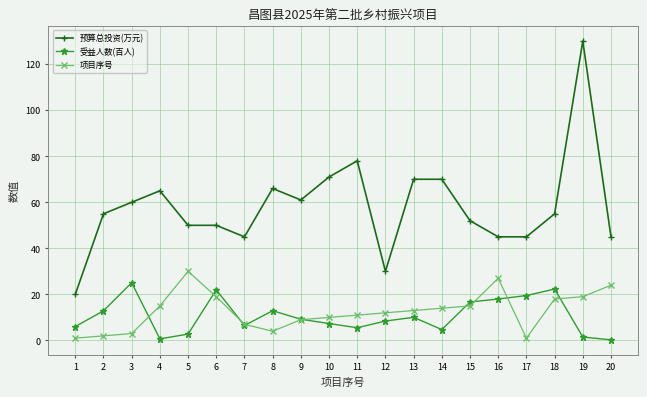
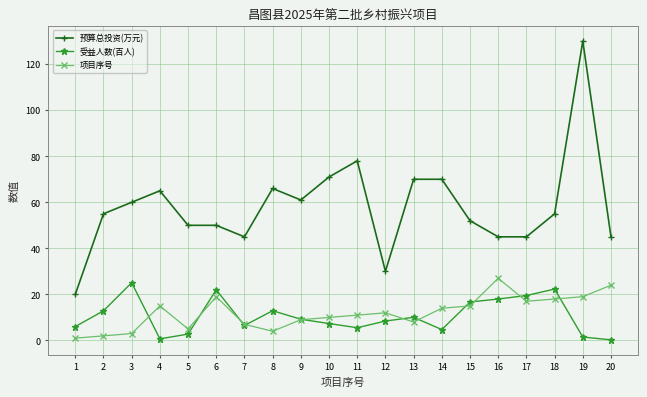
项目序号, 5: 30 -> 5
项目序号, 13: 13 -> 8
项目序号, 17: 1 -> 17
